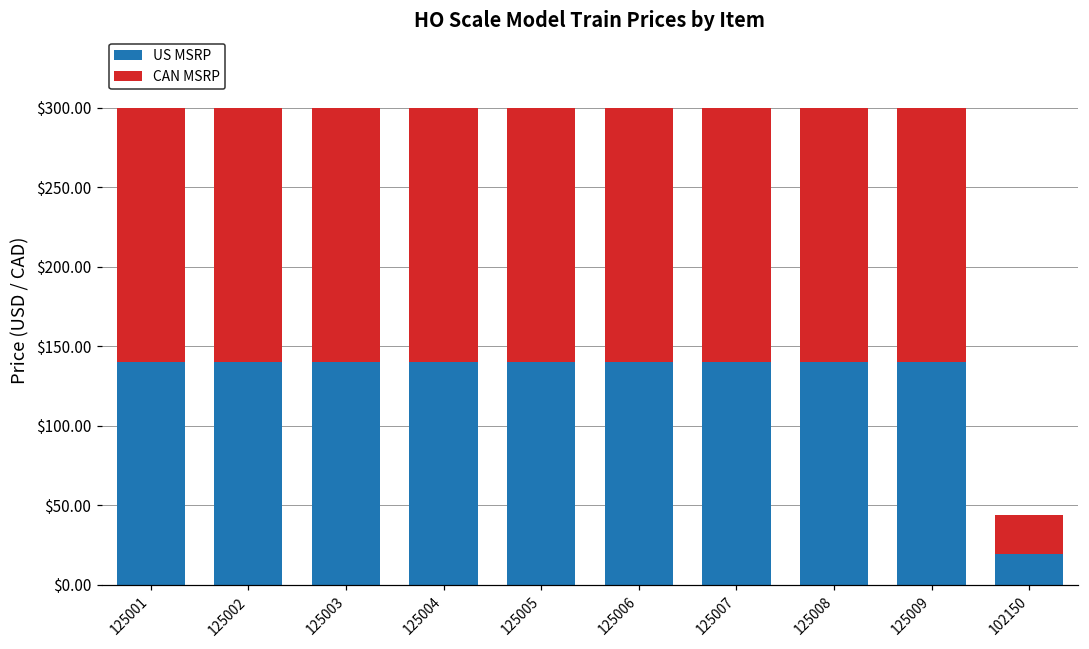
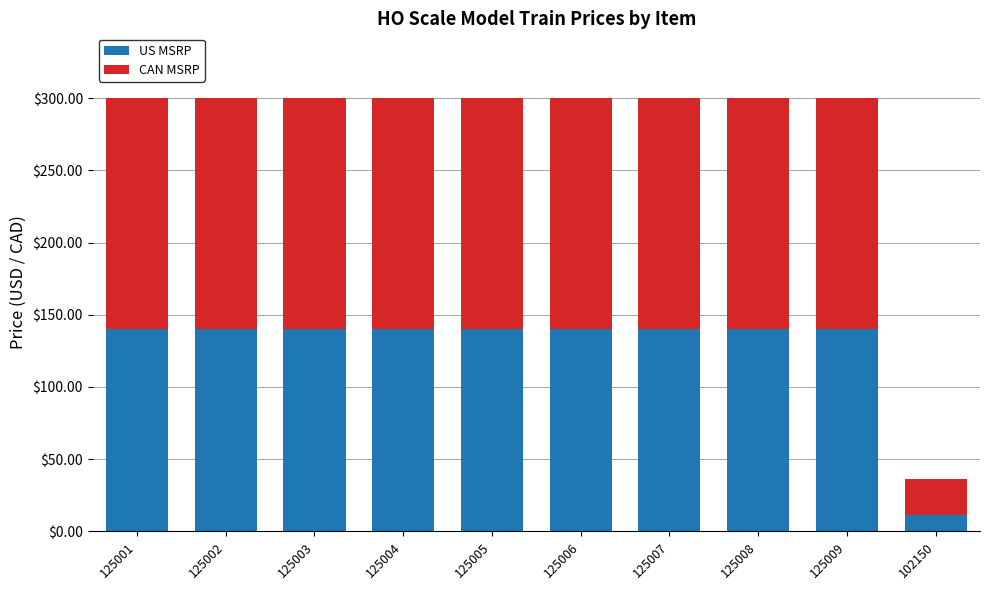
US MSRP, 102150: $19 -> $12
